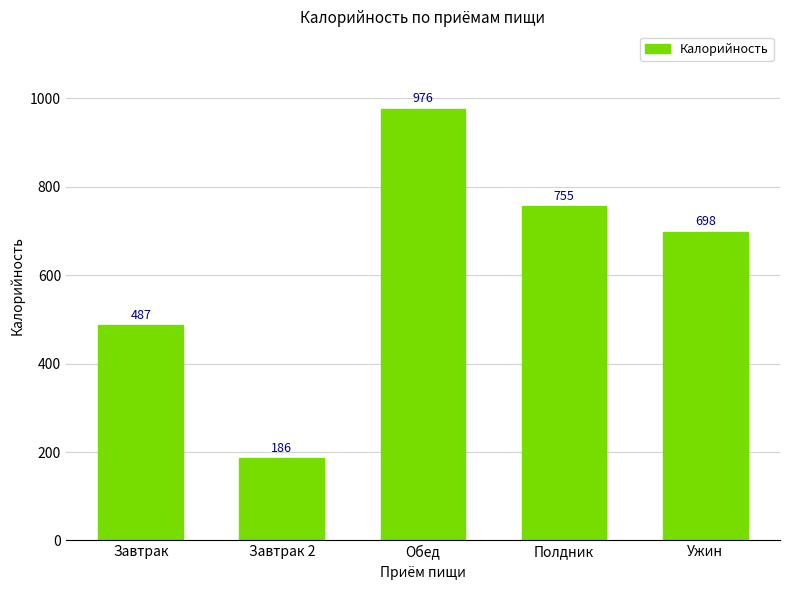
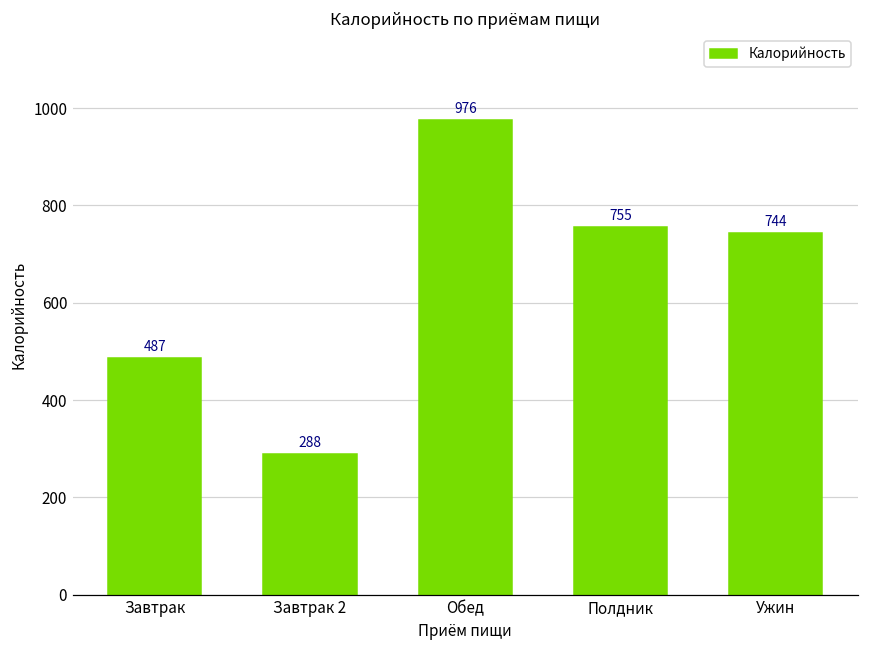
Завтрак 2: 186 -> 288
Ужин: 698 -> 744
